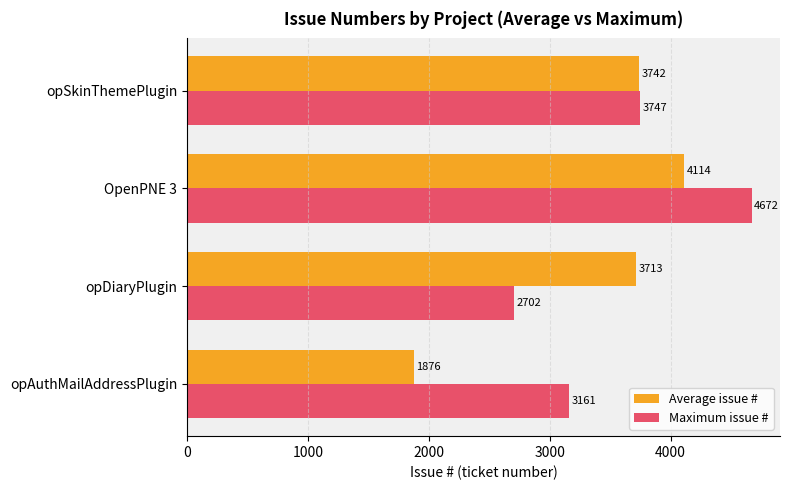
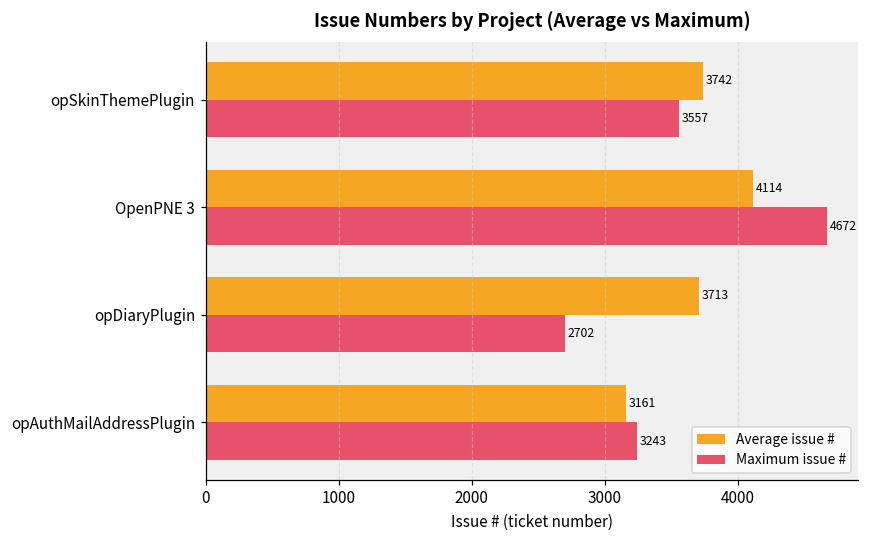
Maximum issue #, opSkinThemePlugin: 3747 -> 3557
Average issue #, opAuthMailAddressPlugin: 1876 -> 3161
Maximum issue #, opAuthMailAddressPlugin: 3161 -> 3243
